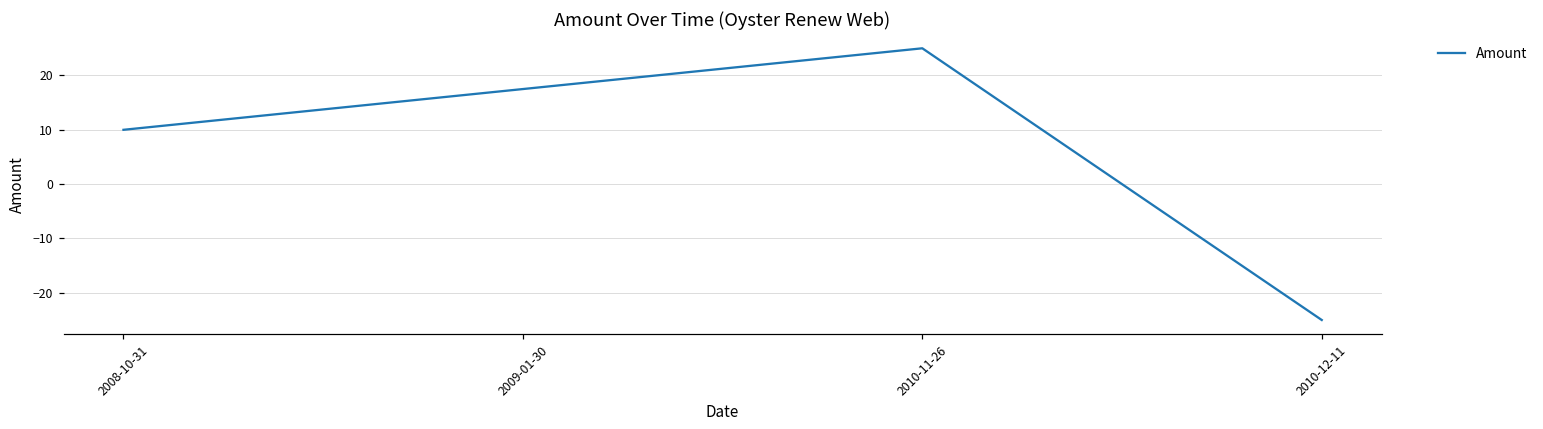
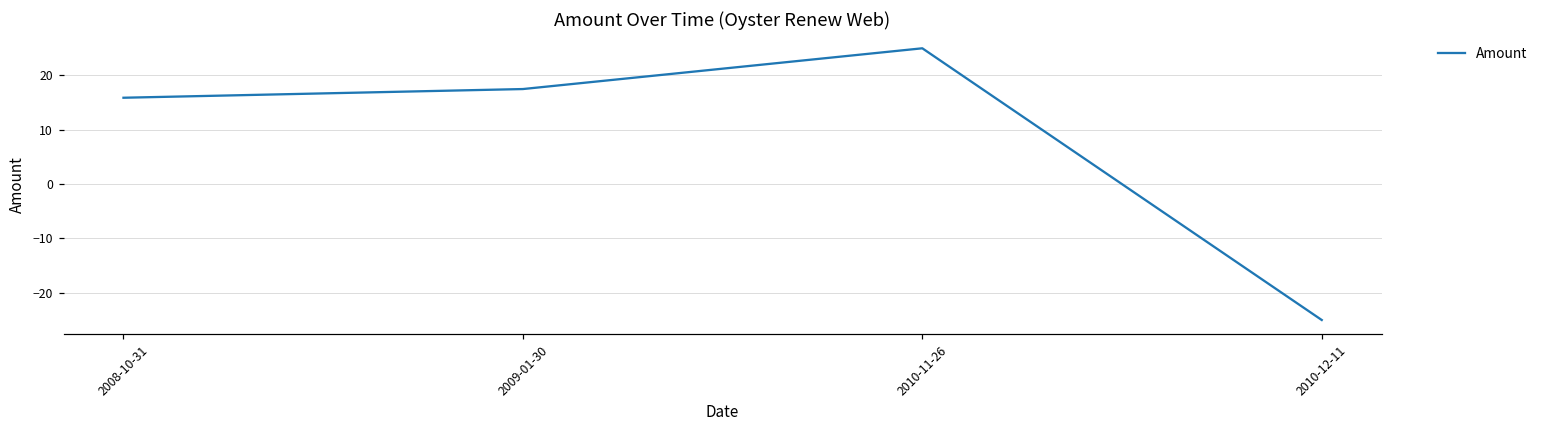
2008-10-31: 10 -> 16
